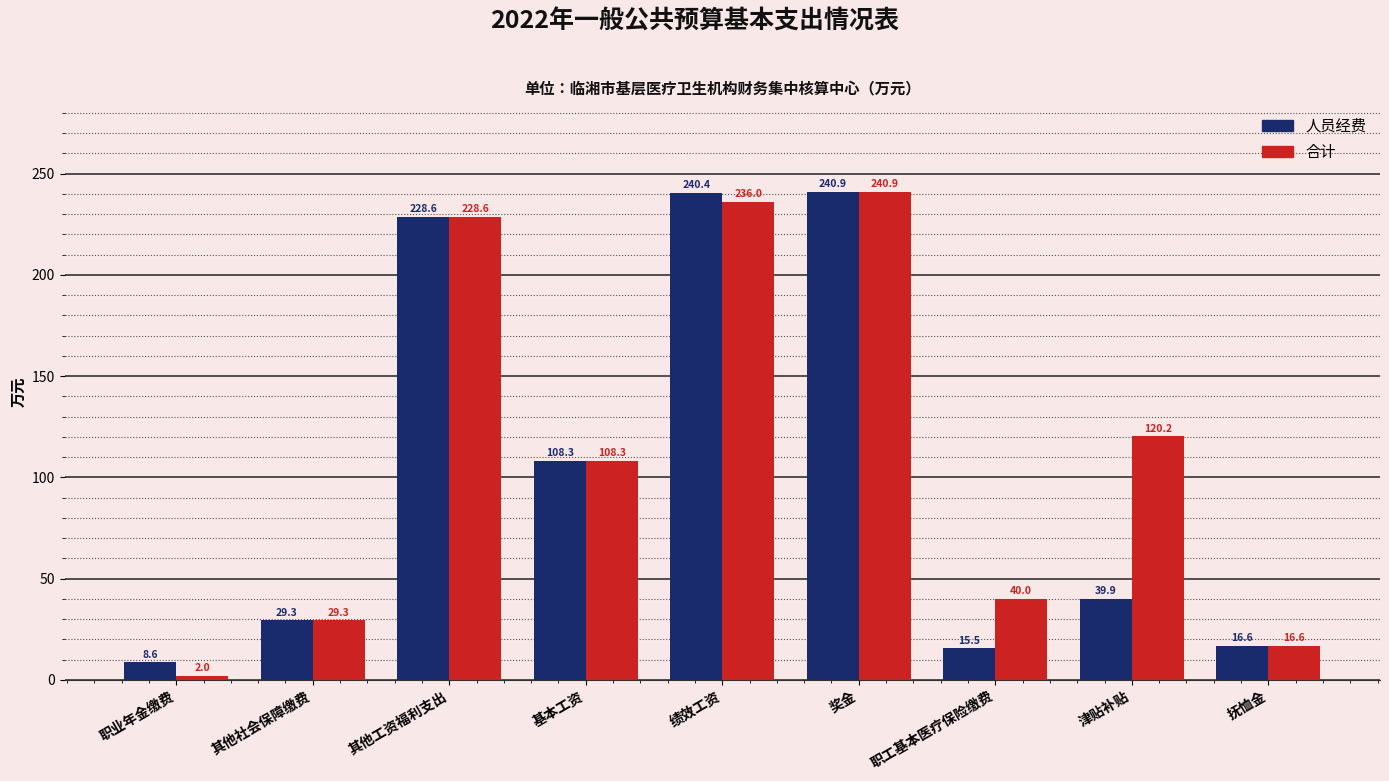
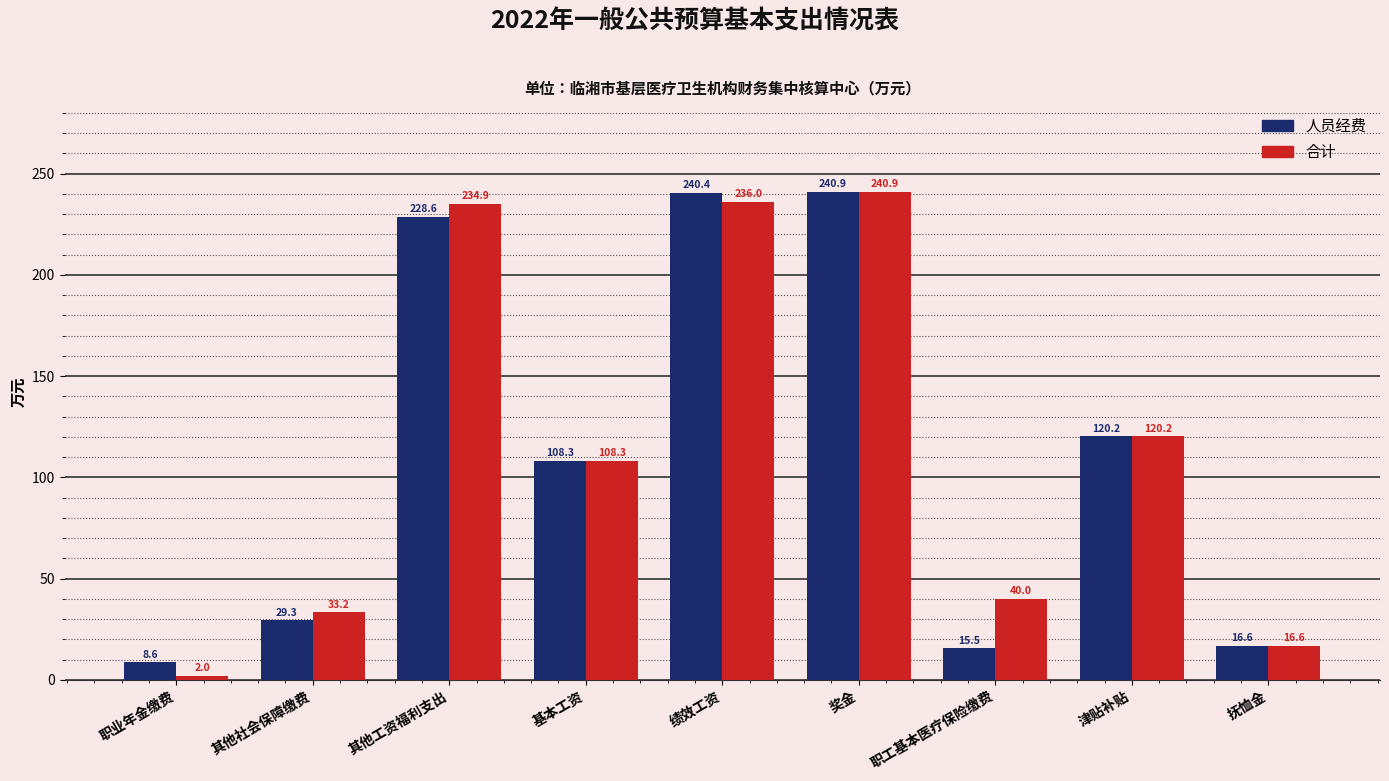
合计, 其他社会保障缴费: 29.3 -> 33.2
合计, 其他工资福利支出: 228.6 -> 234.9
人员经费, 津贴补贴: 39.9 -> 120.2
